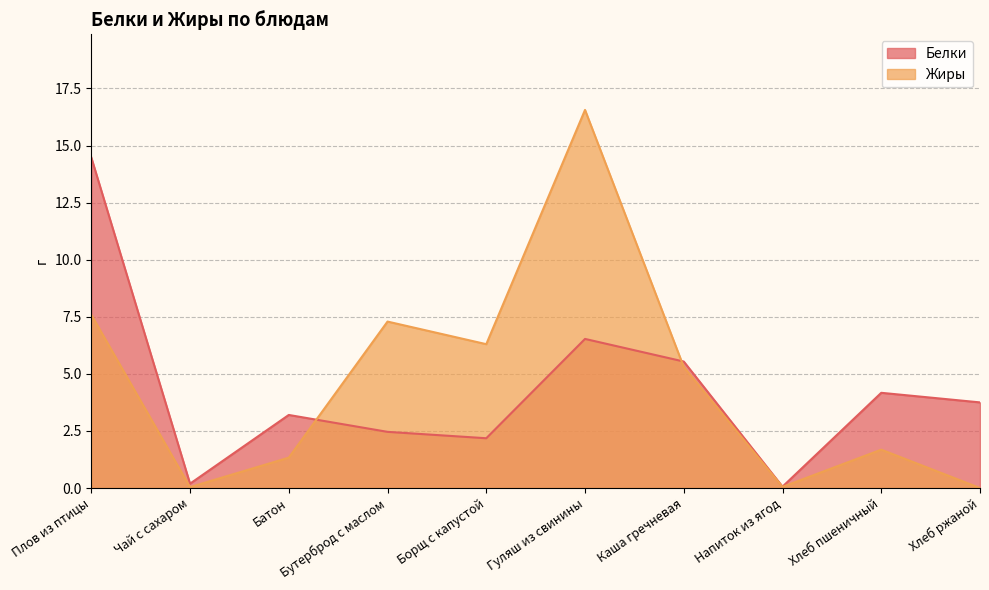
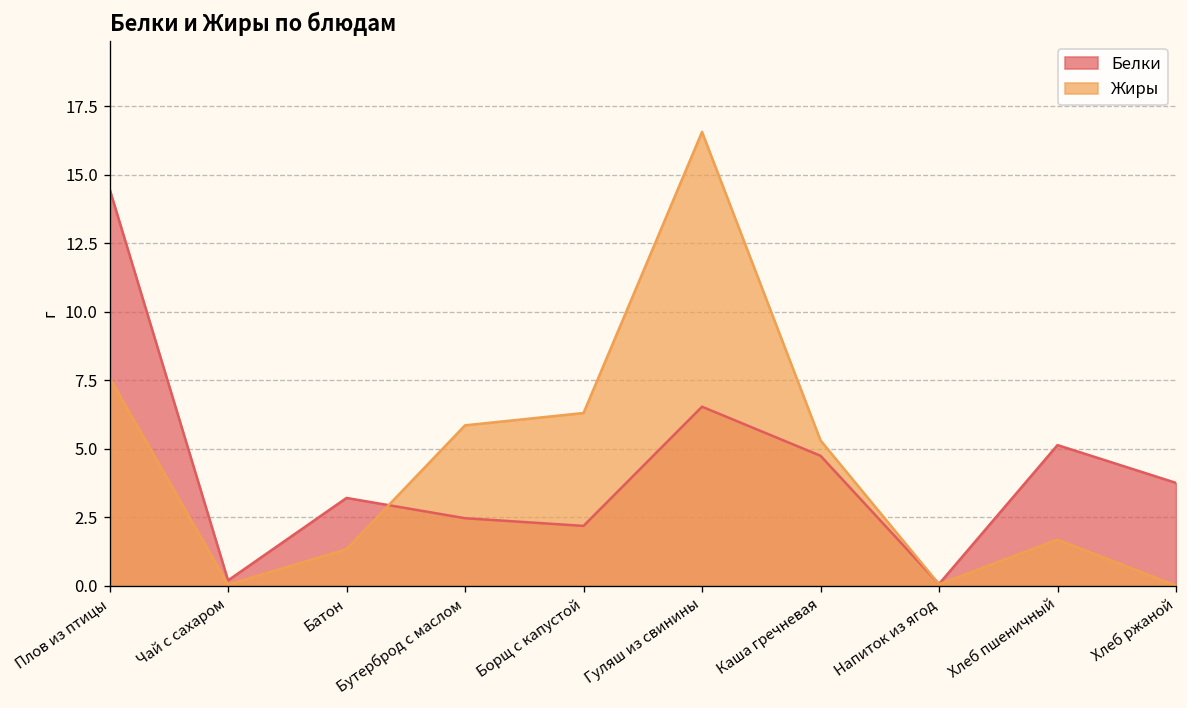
Жиры, Бутерброд с маслом: 7.3 -> 5.9
Белки, Каша гречневая: 5.5 -> 4.7
Белки, Хлеб пшеничный: 4.2 -> 5.1
